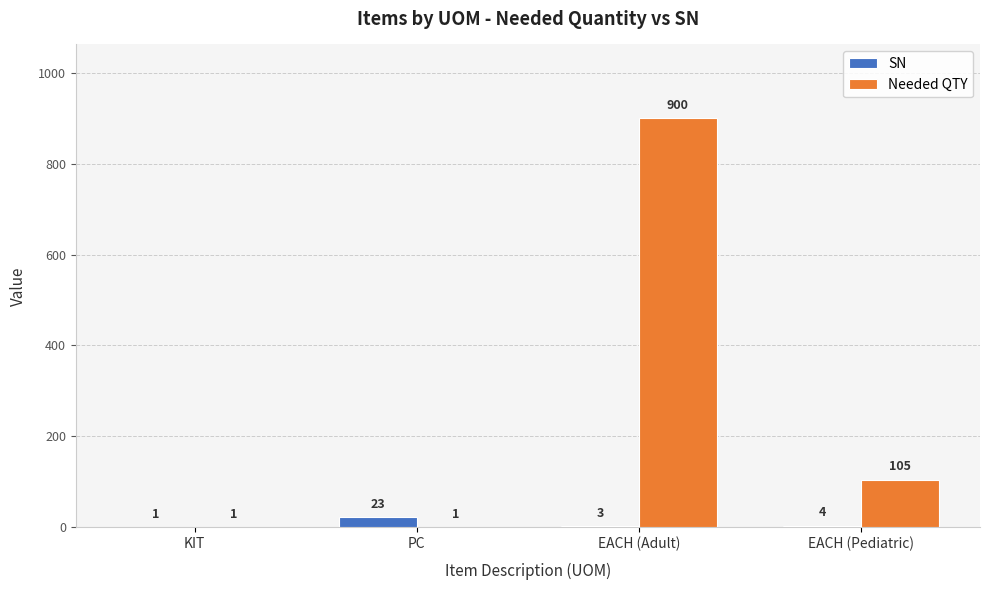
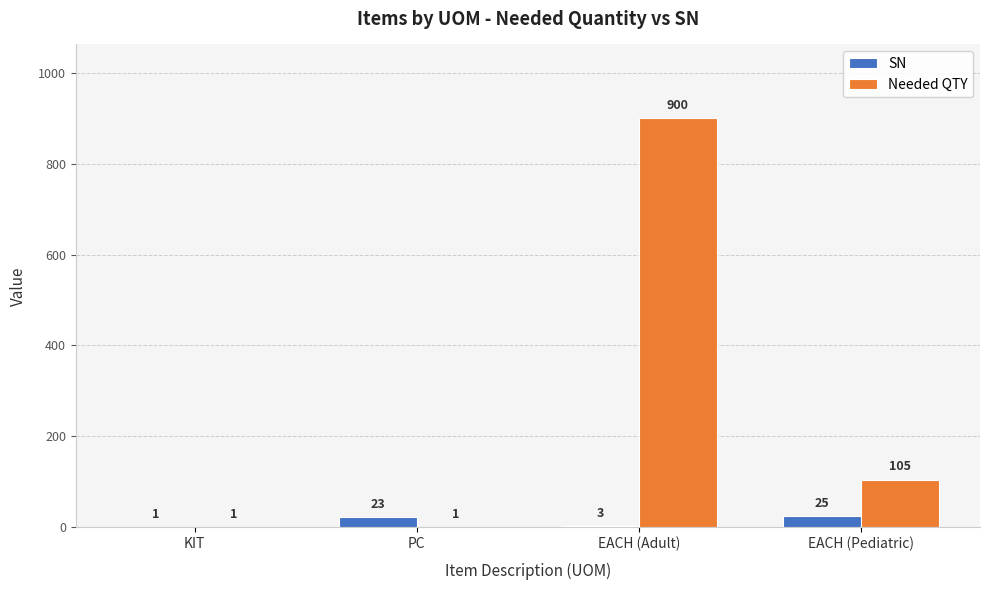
SN, EACH (Pediatric): 4 -> 25
